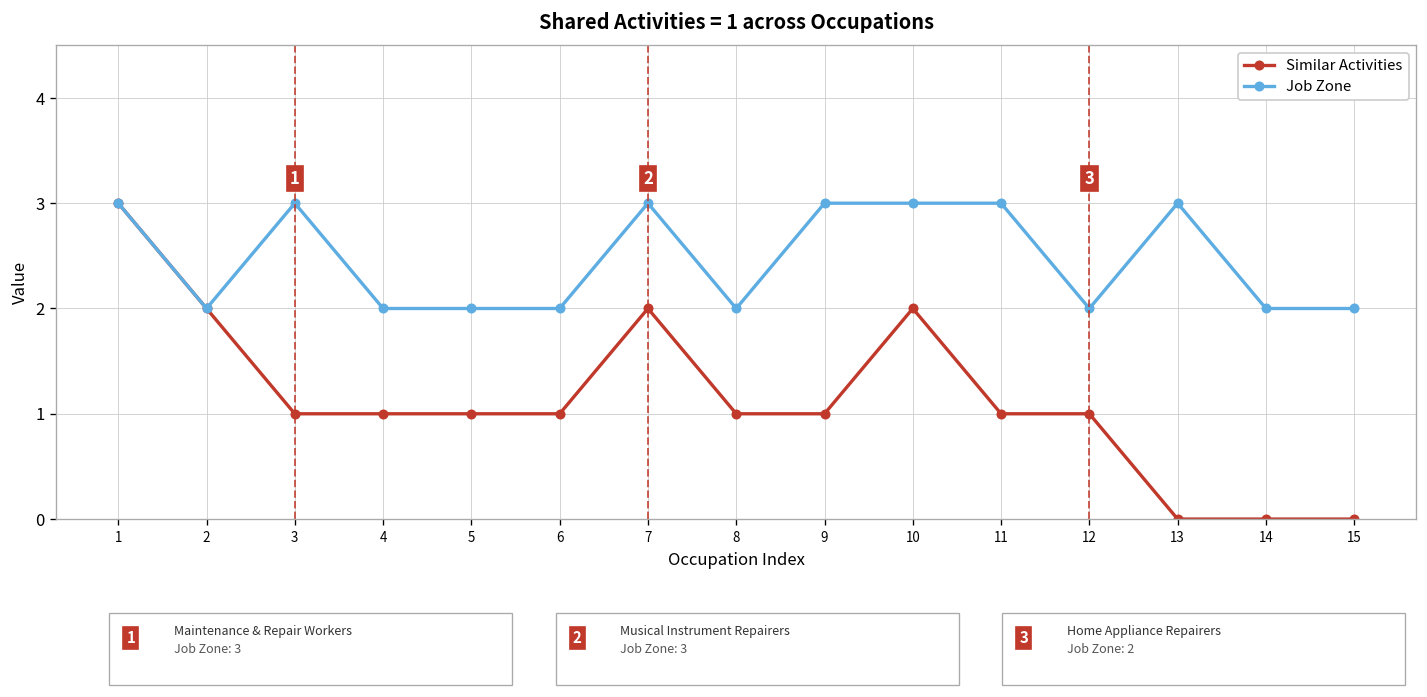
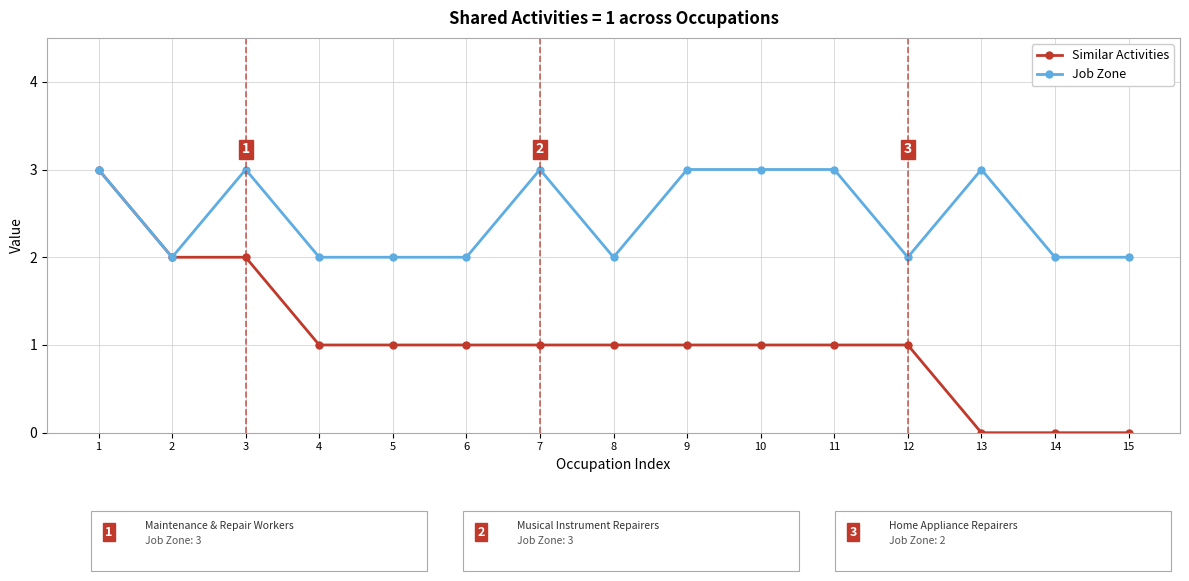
Similar Activities, 3: 1 -> 2
Similar Activities, 7: 2 -> 1
Similar Activities, 10: 2 -> 1
